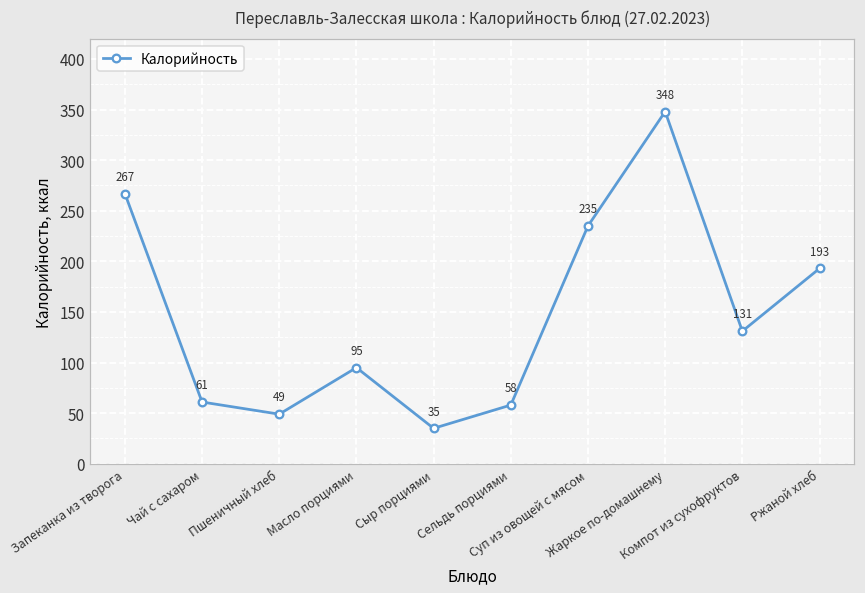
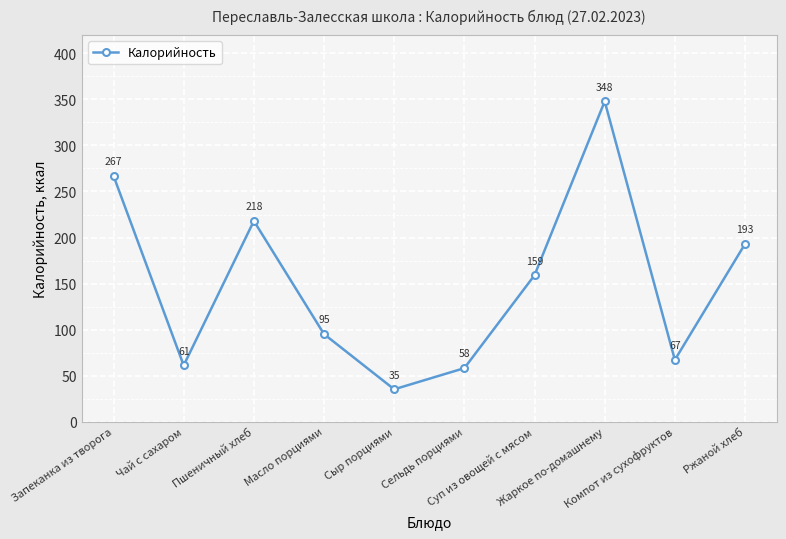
Пшеничный хлеб: 49 -> 218
Суп из овощей с мясом: 235 -> 159
Компот из сухофруктов: 131 -> 67
